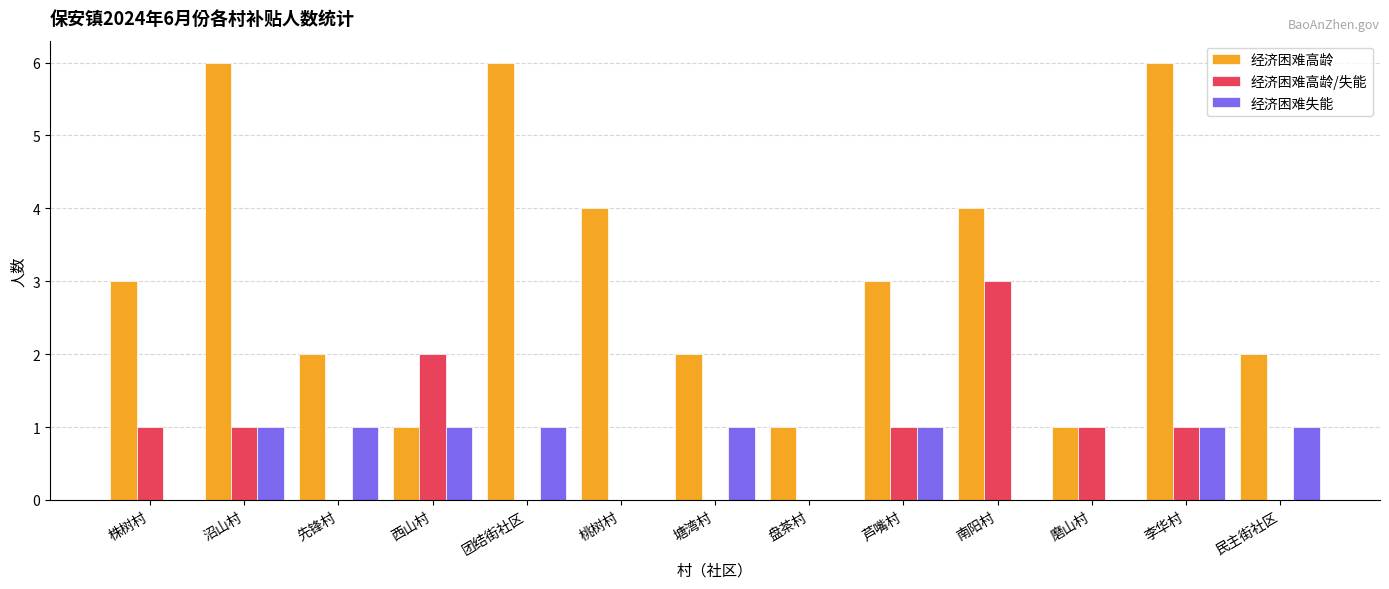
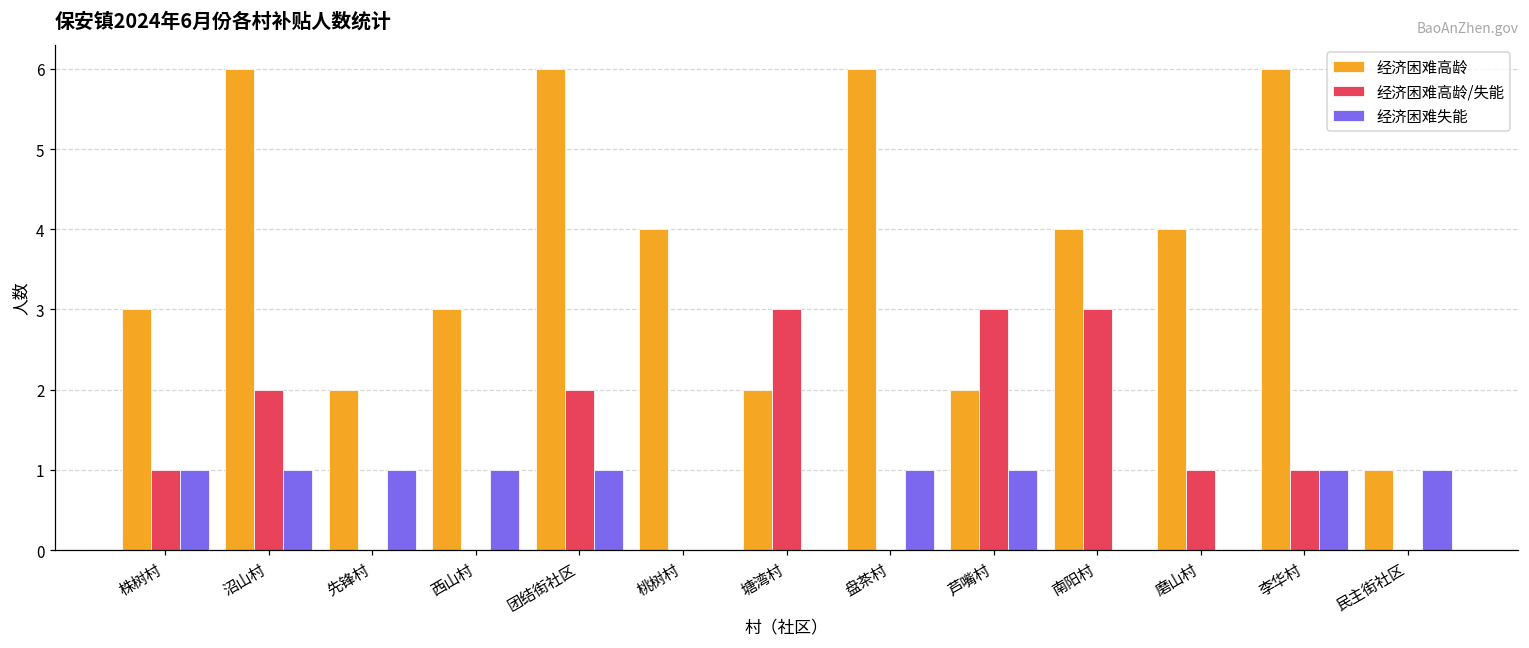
经济困难失能, 株树村: 0 -> 1
经济困难高龄/失能, 沼山村: 1 -> 2
经济困难高龄, 西山村: 1 -> 3
经济困难高龄/失能, 西山村: 2 -> 0
经济困难高龄/失能, 团结街社区: 0 -> 2
经济困难高龄/失能, 塘湾村: 0 -> 3
经济困难失能, 塘湾村: 1 -> 0
经济困难高龄, 盘茶村: 1 -> 6
经济困难失能, 盘茶村: 0 -> 1
经济困难高龄, 芦嘴村: 3 -> 2
经济困难高龄/失能, 芦嘴村: 1 -> 3
经济困难高龄, 磨山村: 1 -> 4
经济困难高龄, 民主街社区: 2 -> 1
